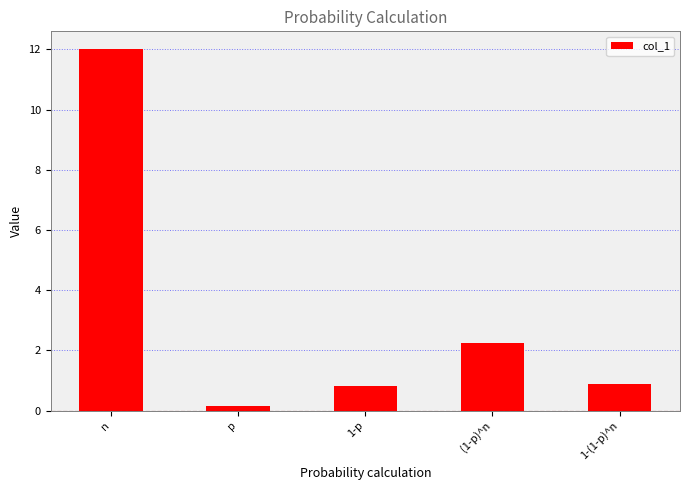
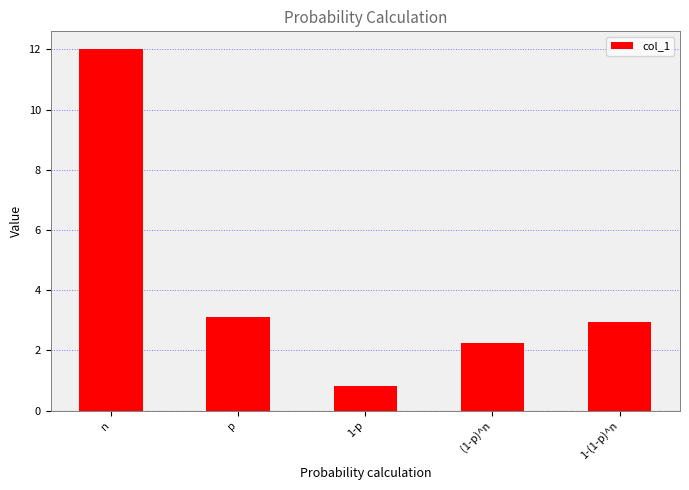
p: 0.2 -> 3.1
1-(1-p)^n: 0.9 -> 2.9
